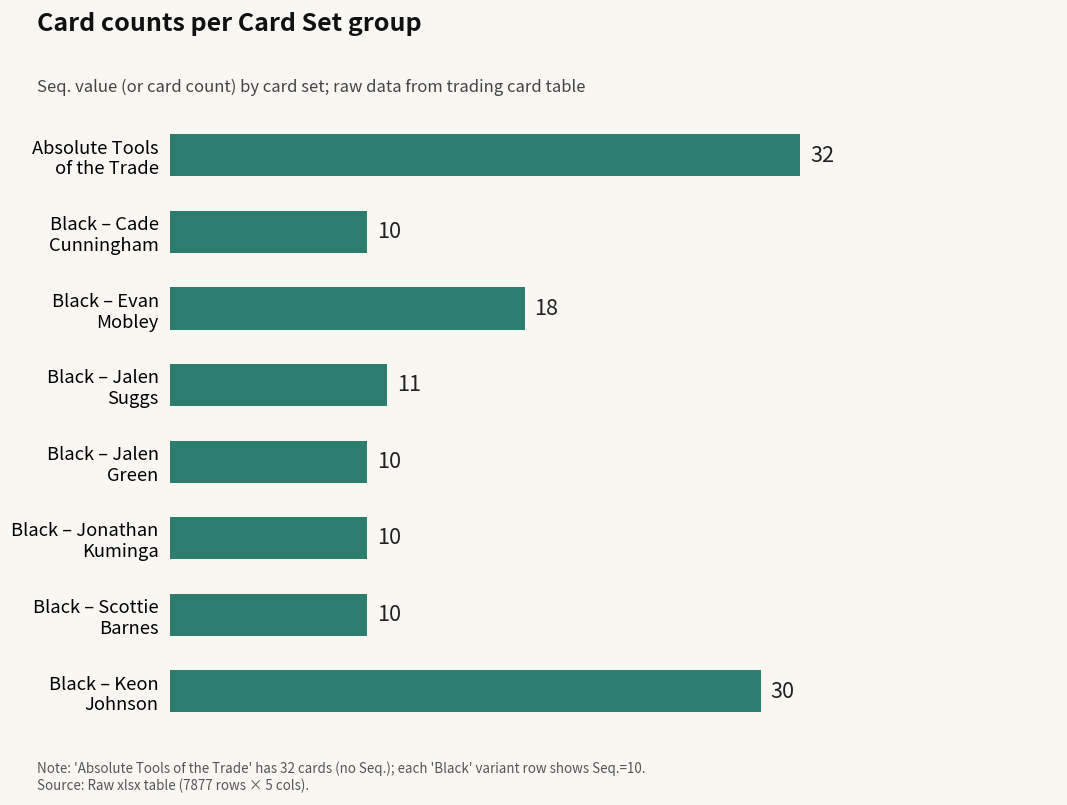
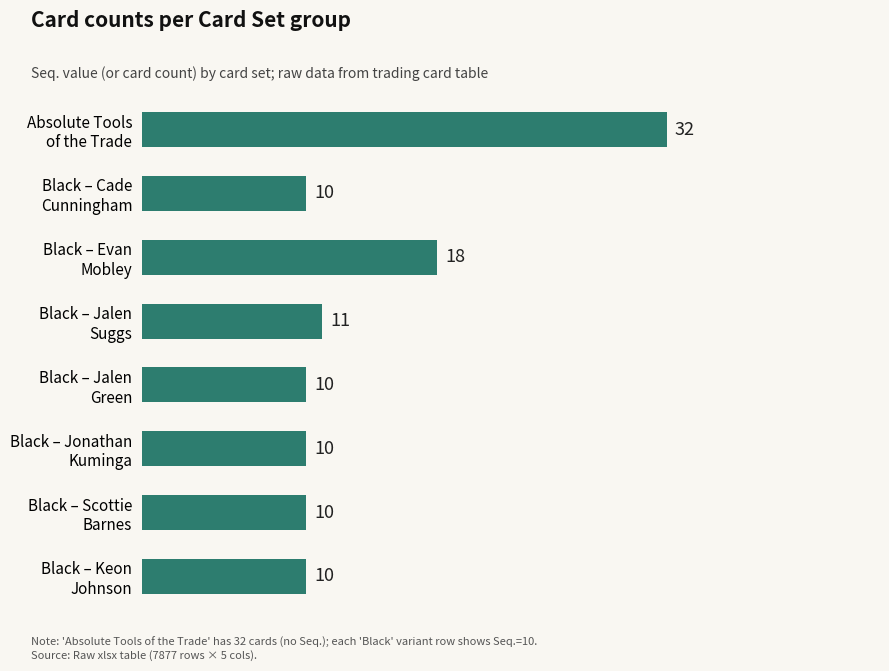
Black – Keon Johnson: 30 -> 10
